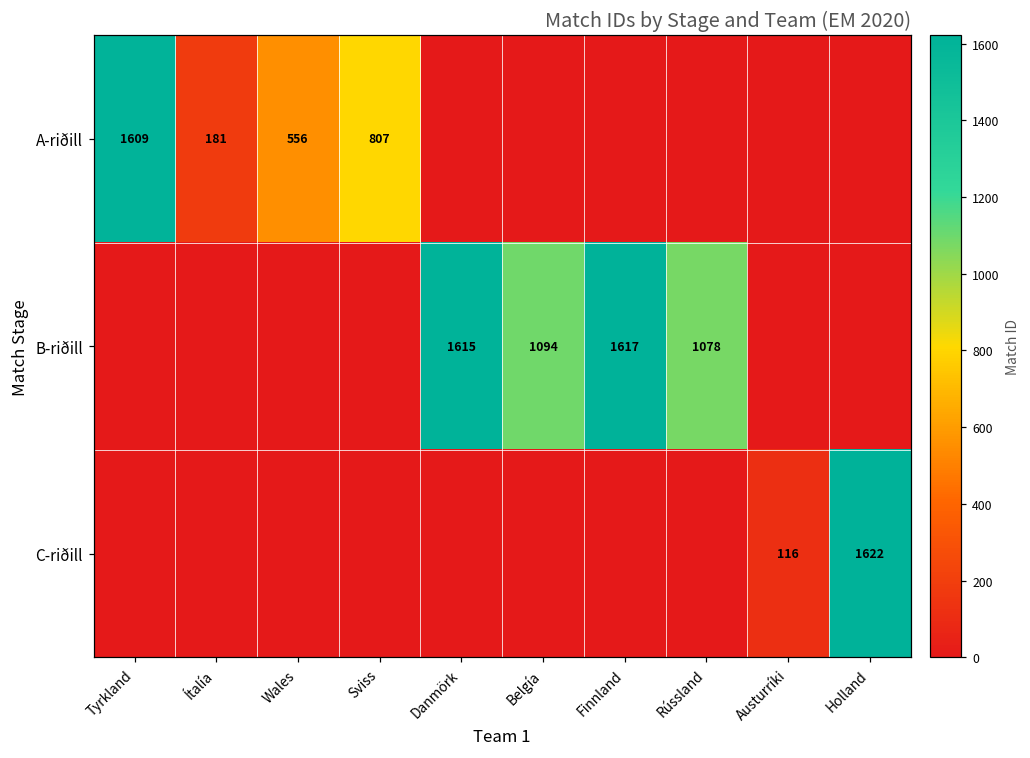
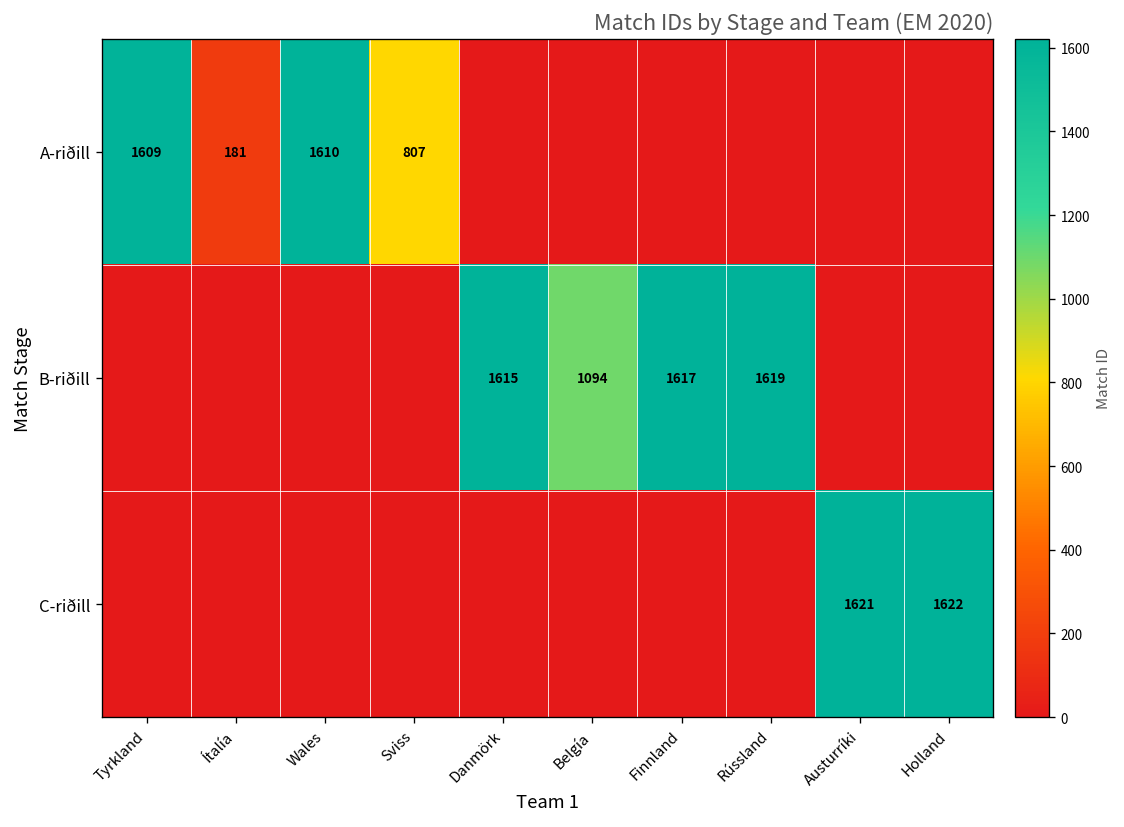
A-riðill, Wales: 556 -> 1610
B-riðill, Rússland: 1078 -> 1619
C-riðill, Austurríki: 116 -> 1621
